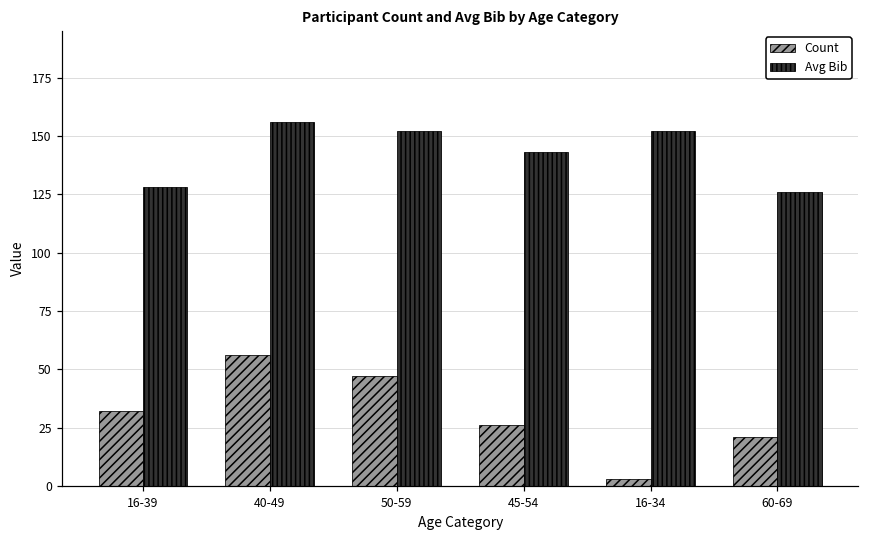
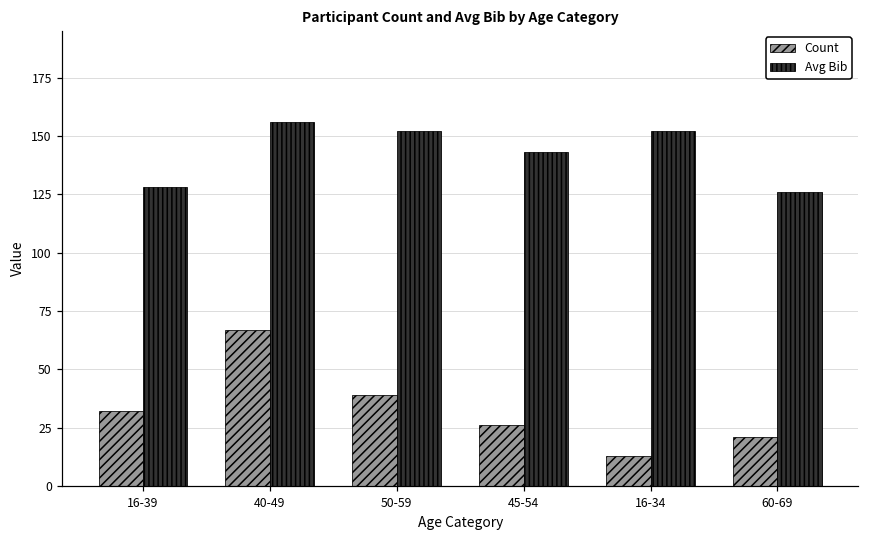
Count, 40-49: 56 -> 67
Count, 50-59: 47 -> 39
Count, 16-34: 3 -> 13
